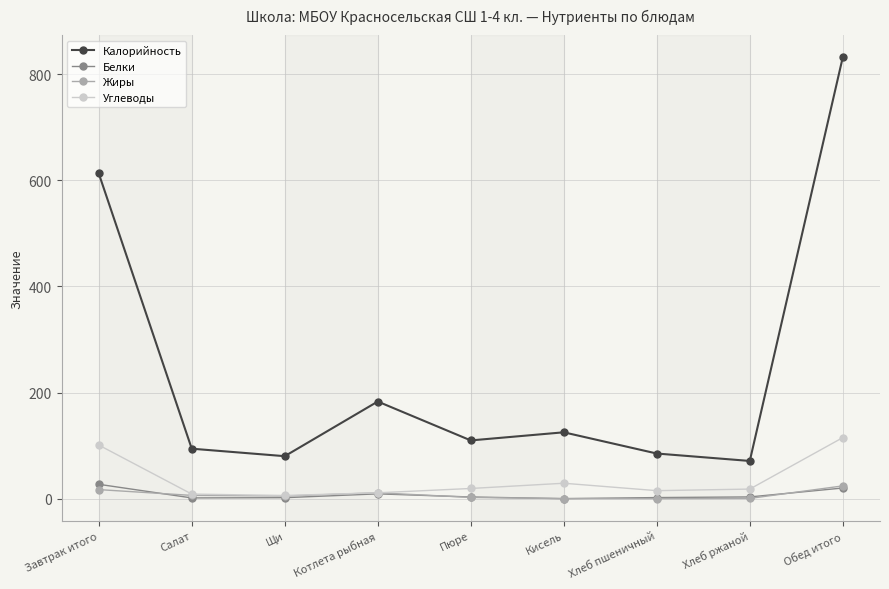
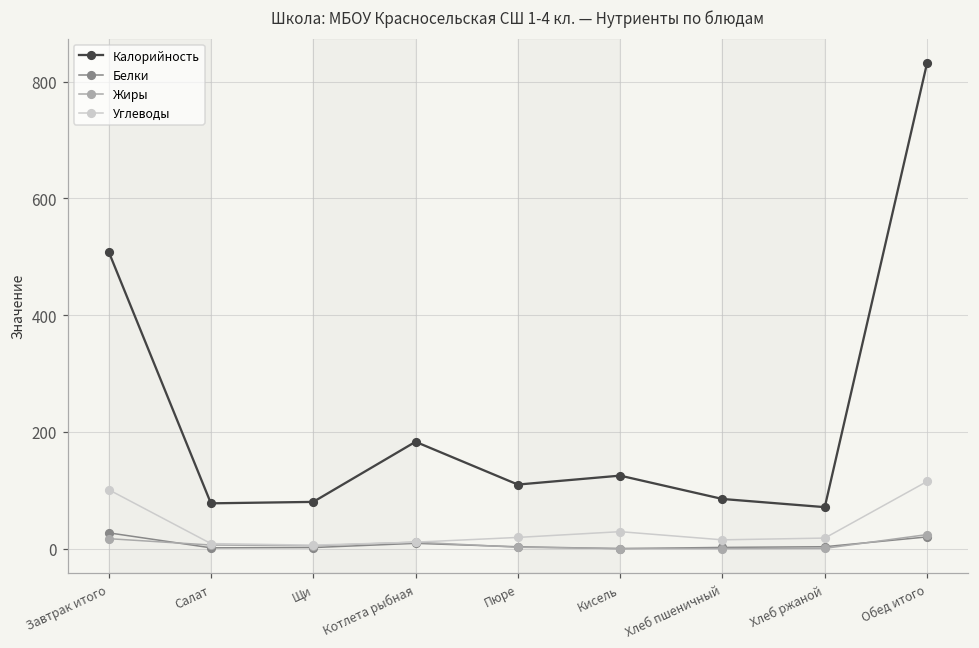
Калорийность, Завтрак итого: 610 -> 510
Калорийность, Салат: 90 -> 80
